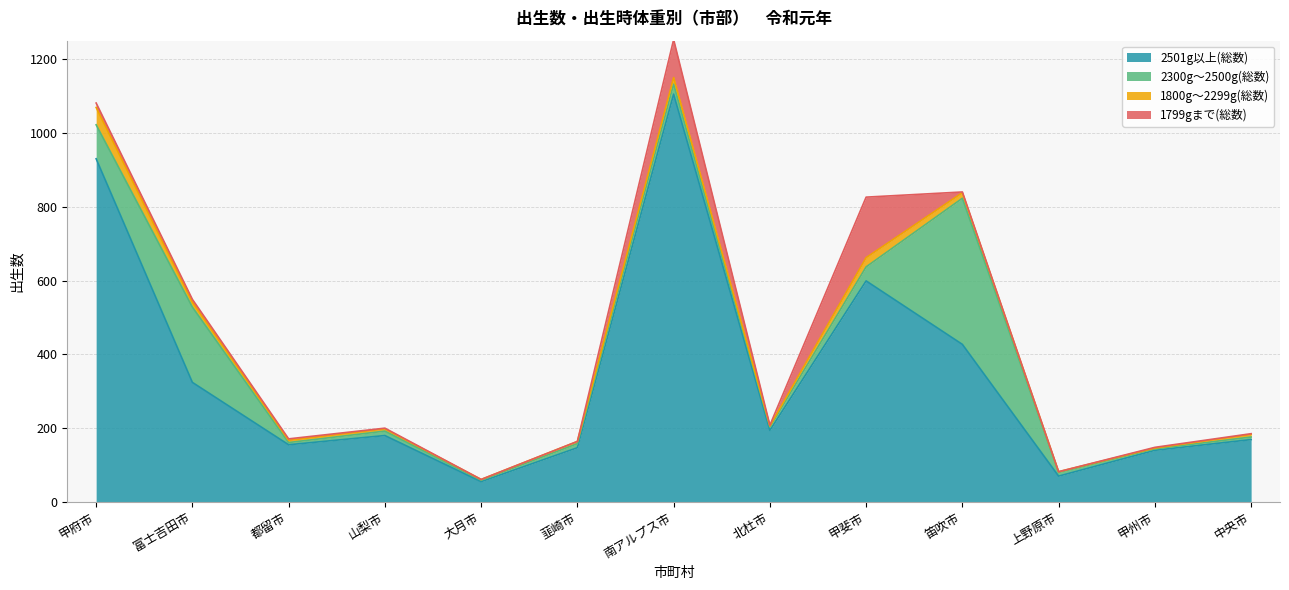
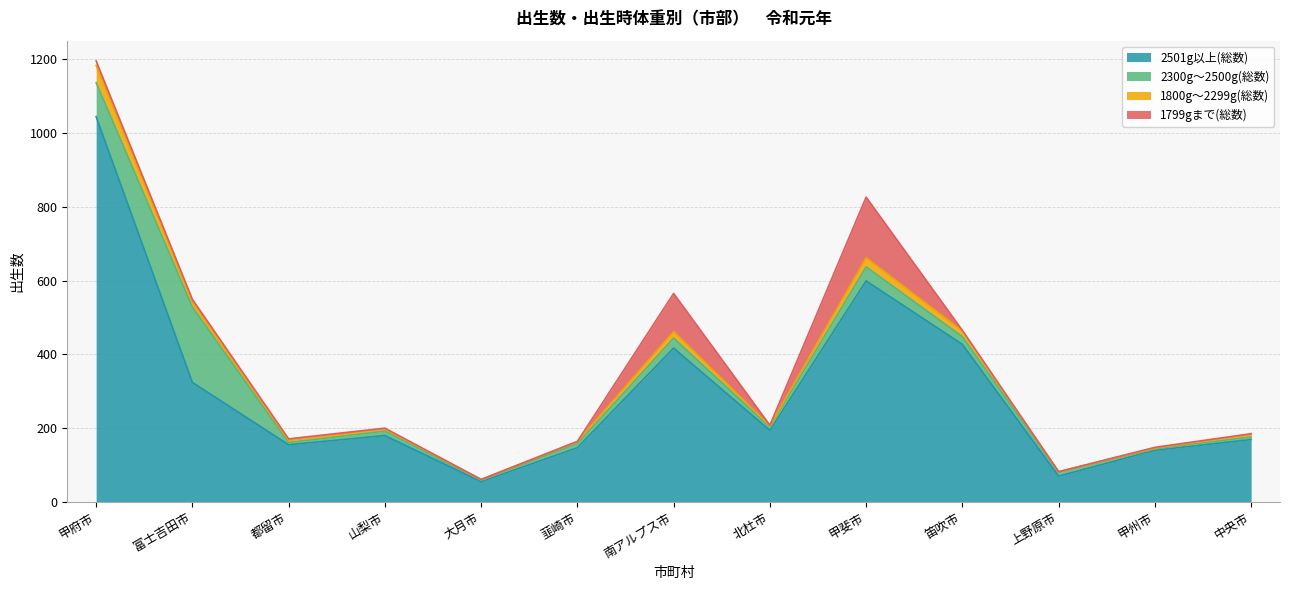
2501g以上(総数), 甲府市: 930 -> 1040
2501g以上(総数), 南アルプス市: 1110 -> 420
2300g～2500g(総数), 笛吹市: 400 -> 20
